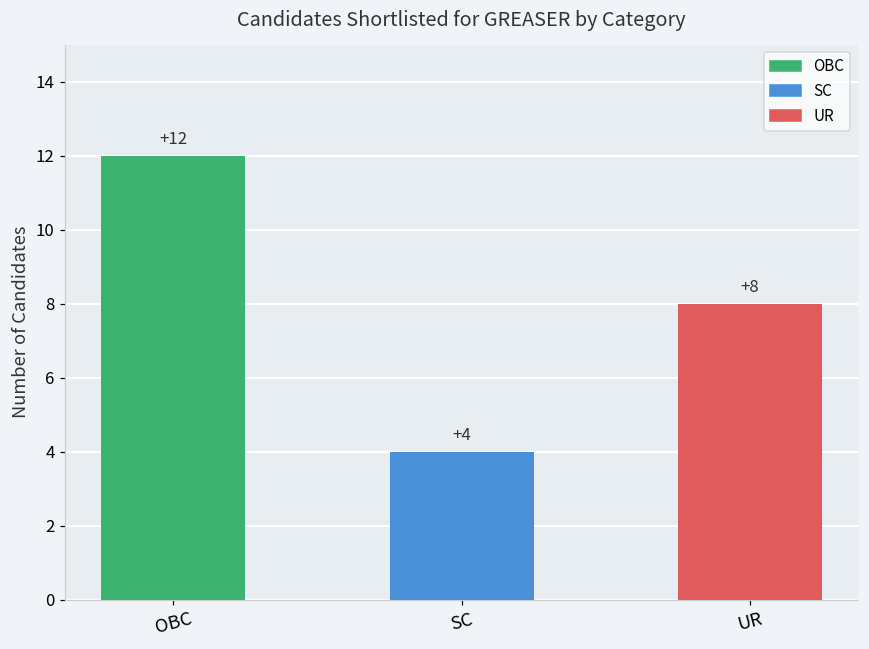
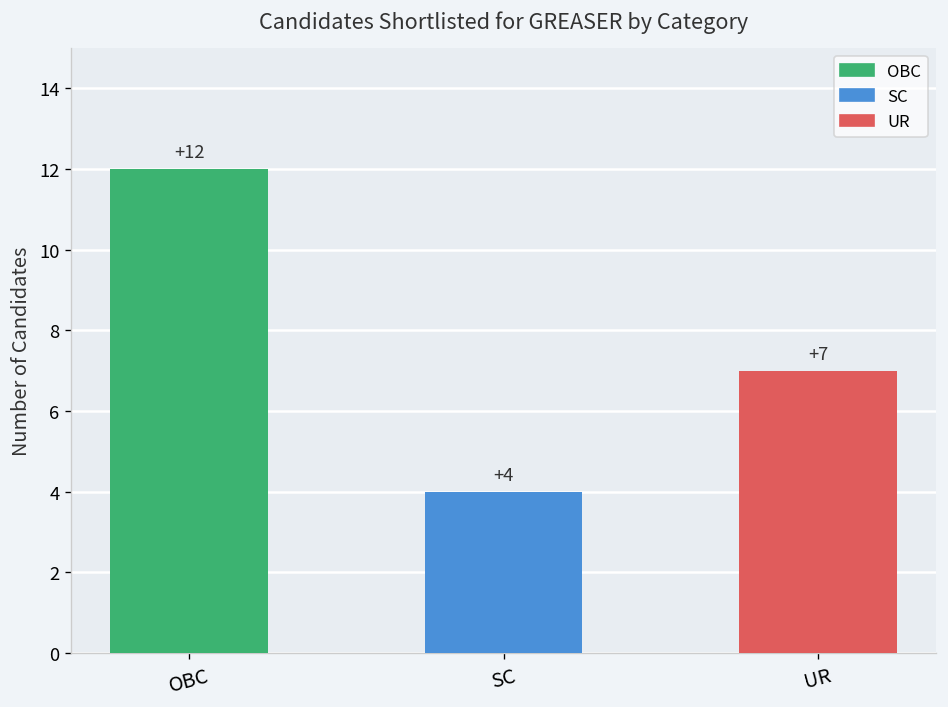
UR: +8 -> +7
